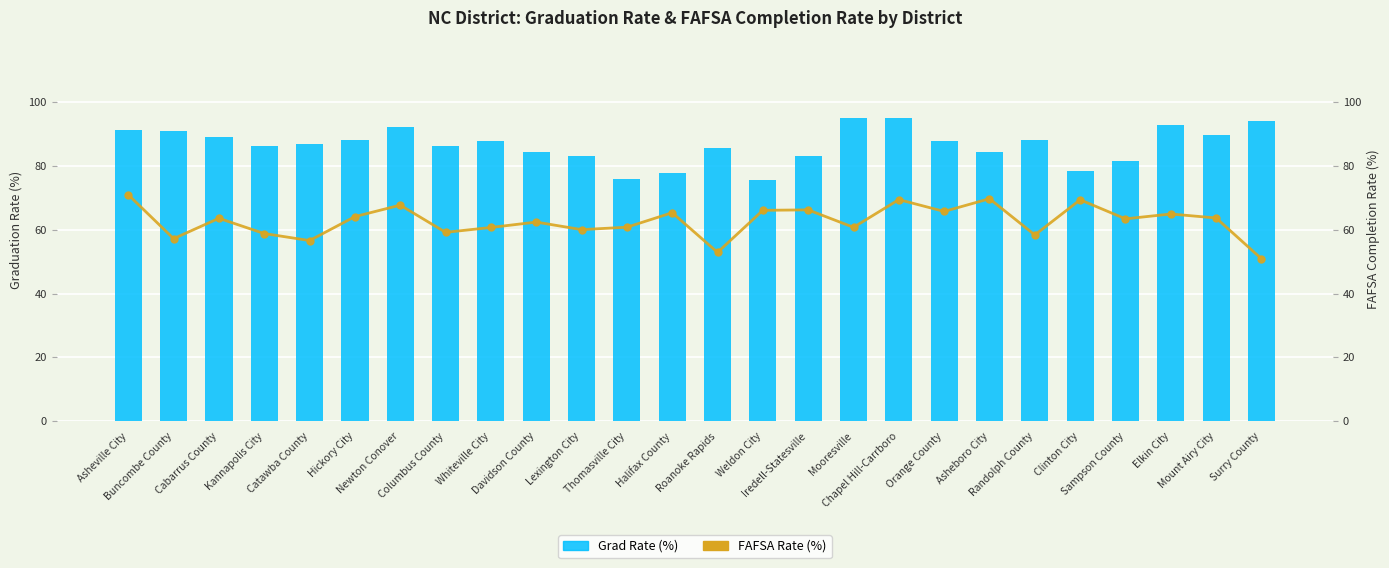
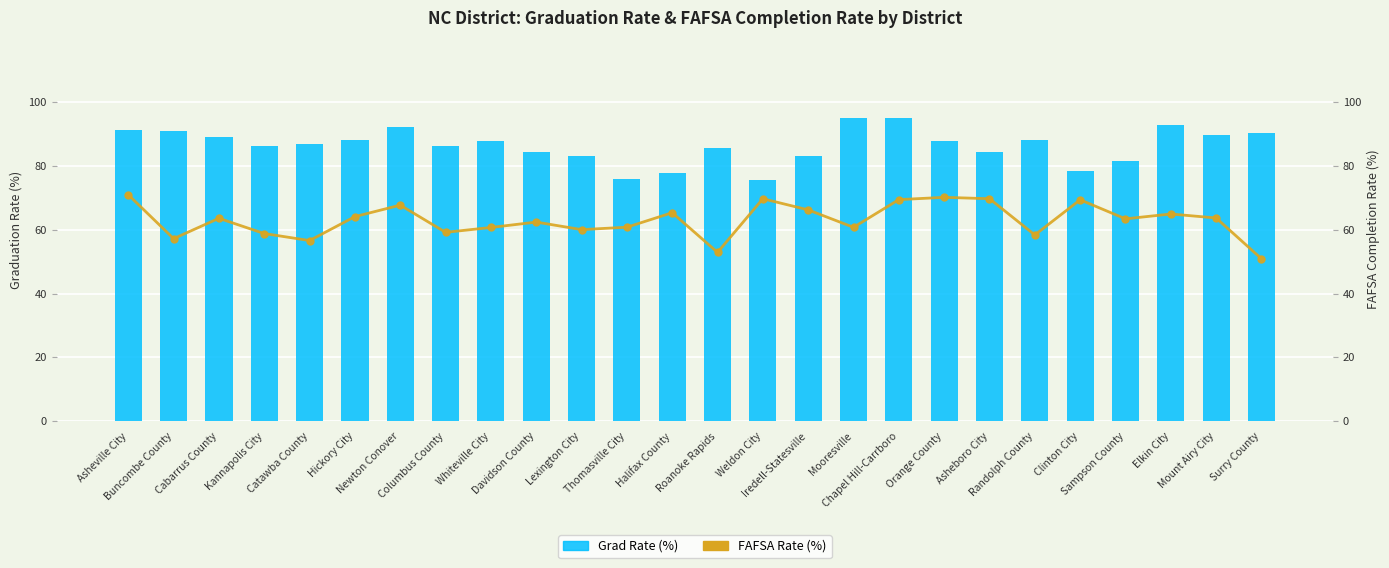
Grad Rate (%), Surry County: 94 -> 90
FAFSA Rate (%), Weldon City: 66 -> 70
FAFSA Rate (%), Orange County: 66 -> 70
